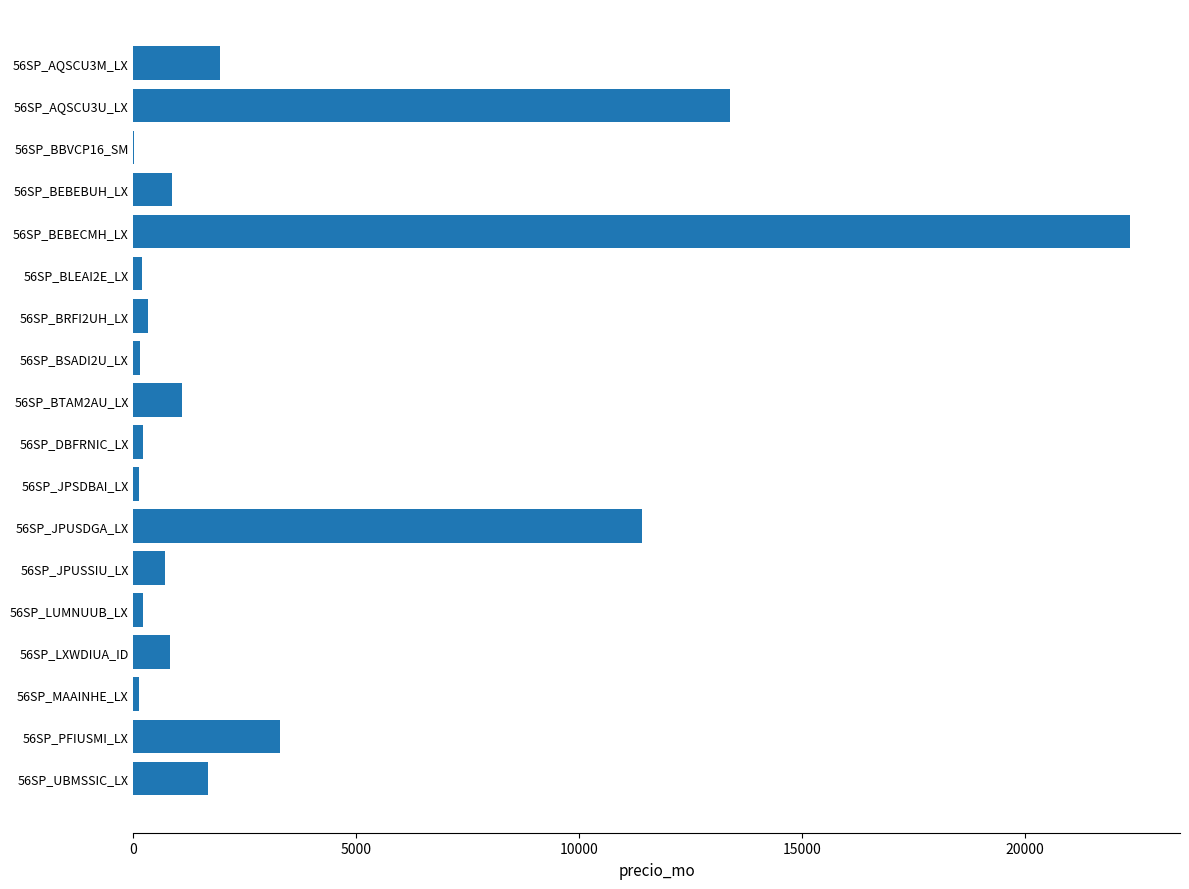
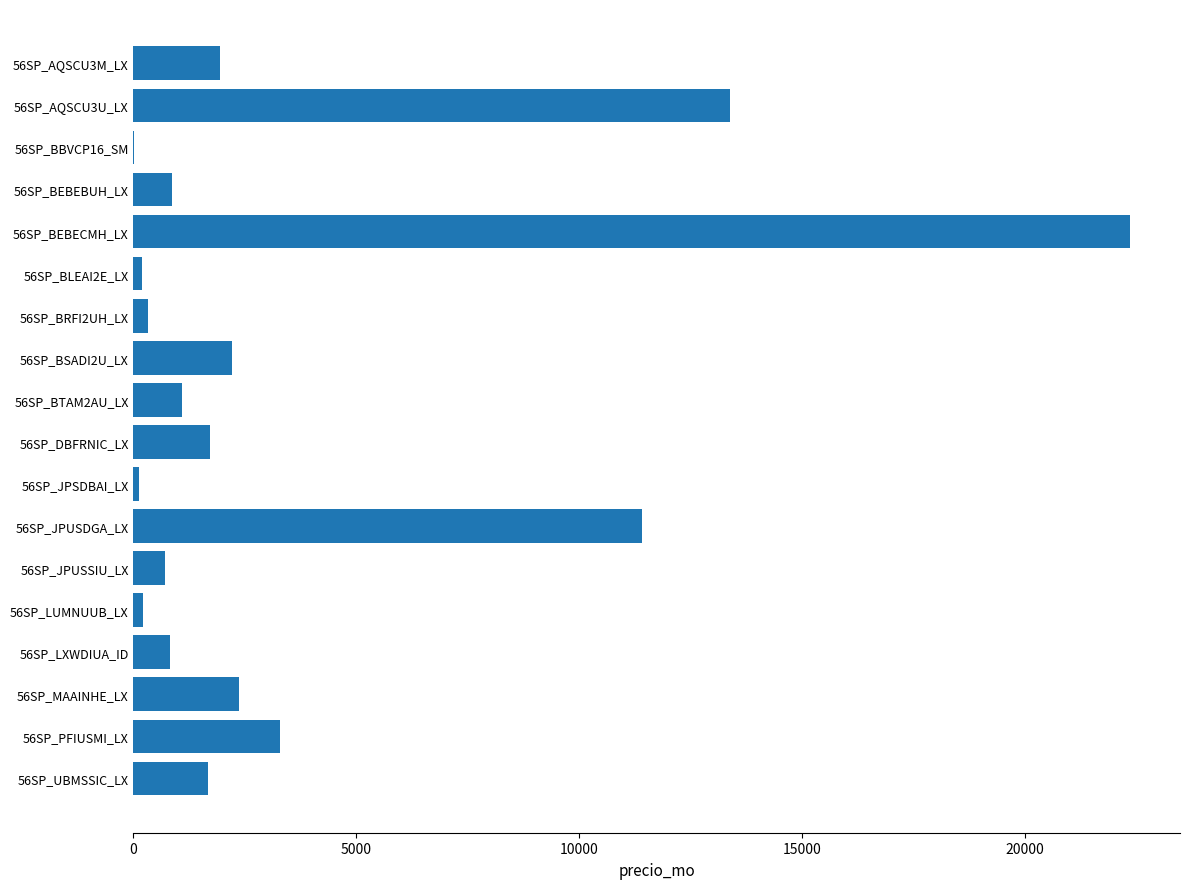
56SP_BSADI2U_LX: 100 -> 2200
56SP_DBFRNIC_LX: 200 -> 1700
56SP_MAAINHE_LX: 100 -> 2400
